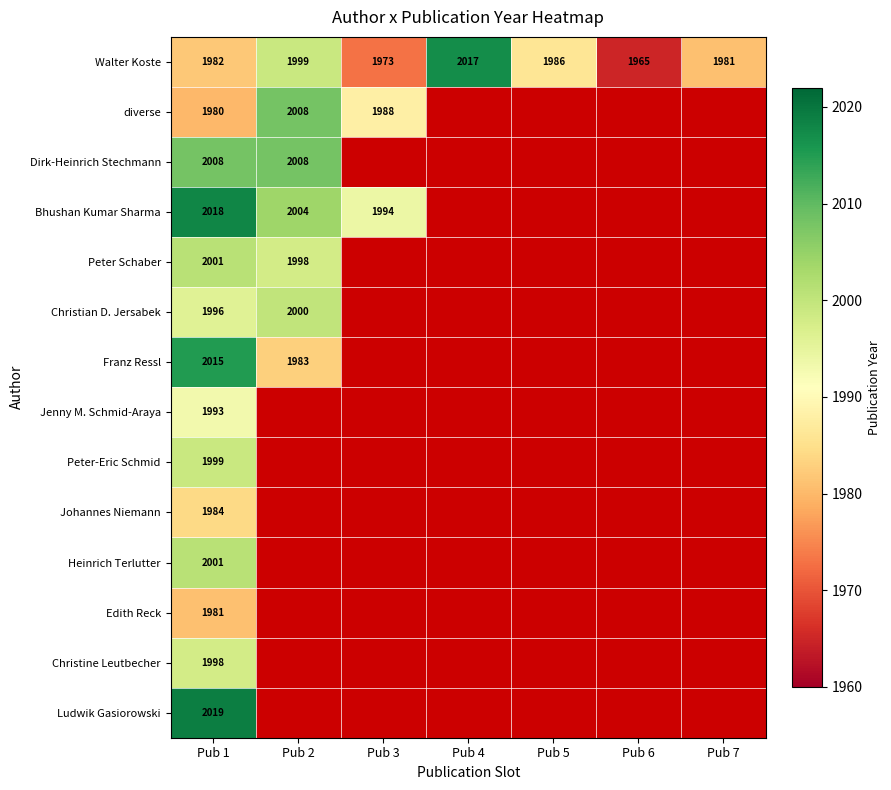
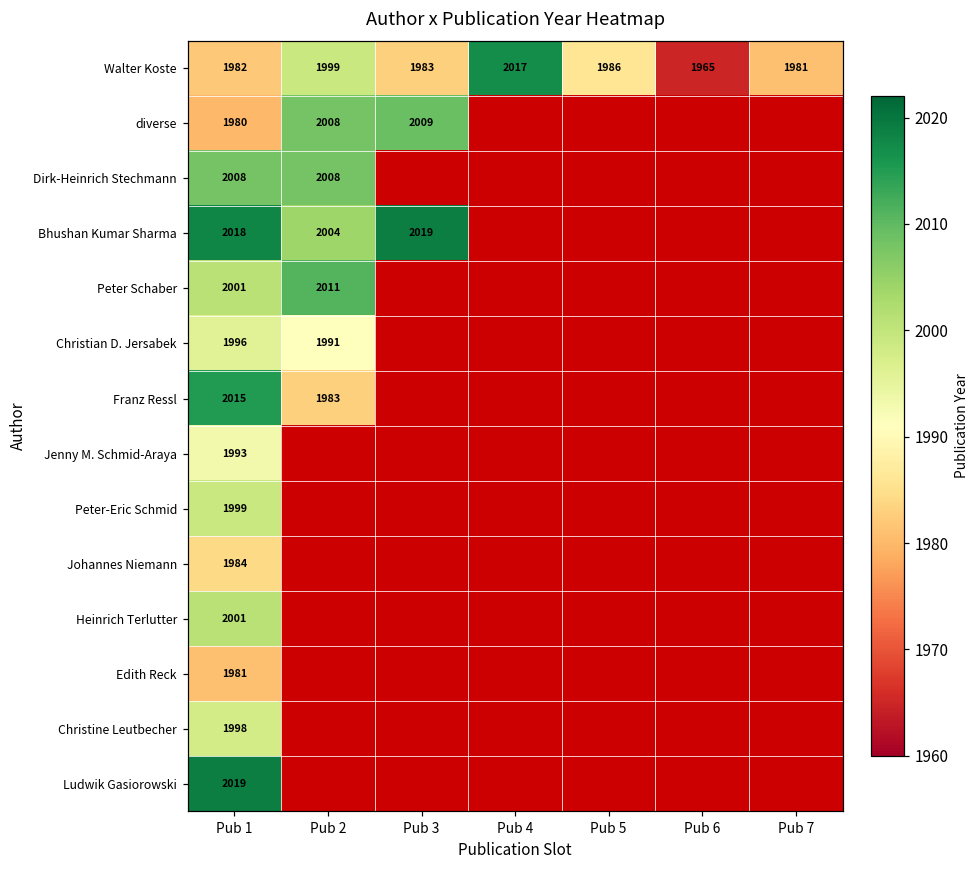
Walter Koste, Pub 3: 1973 -> 1983
diverse, Pub 3: 1988 -> 2009
Bhushan Kumar Sharma, Pub 3: 1994 -> 2019
Peter Schaber, Pub 2: 1998 -> 2011
Christian D. Jersabek, Pub 2: 2000 -> 1991
